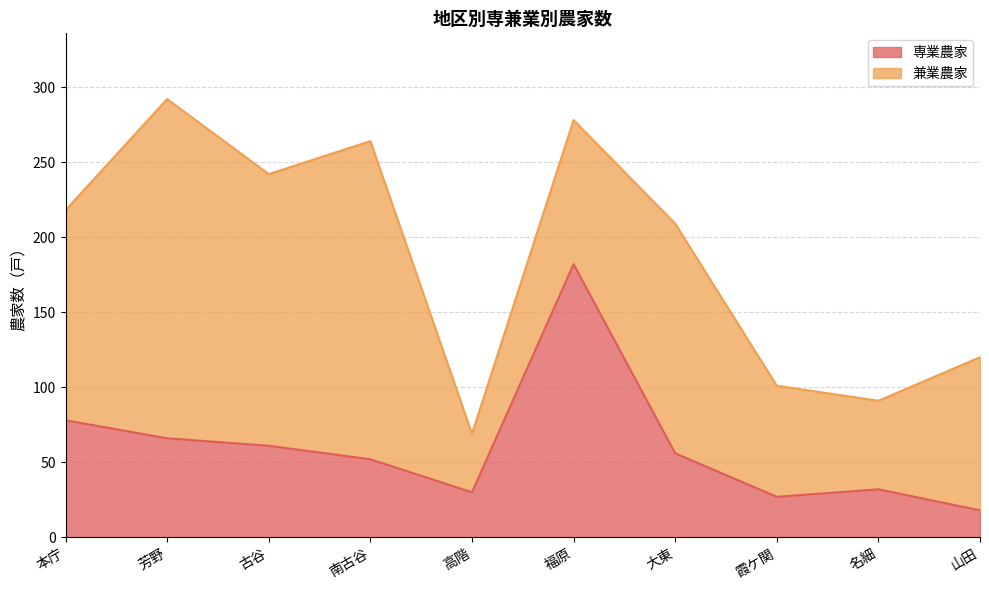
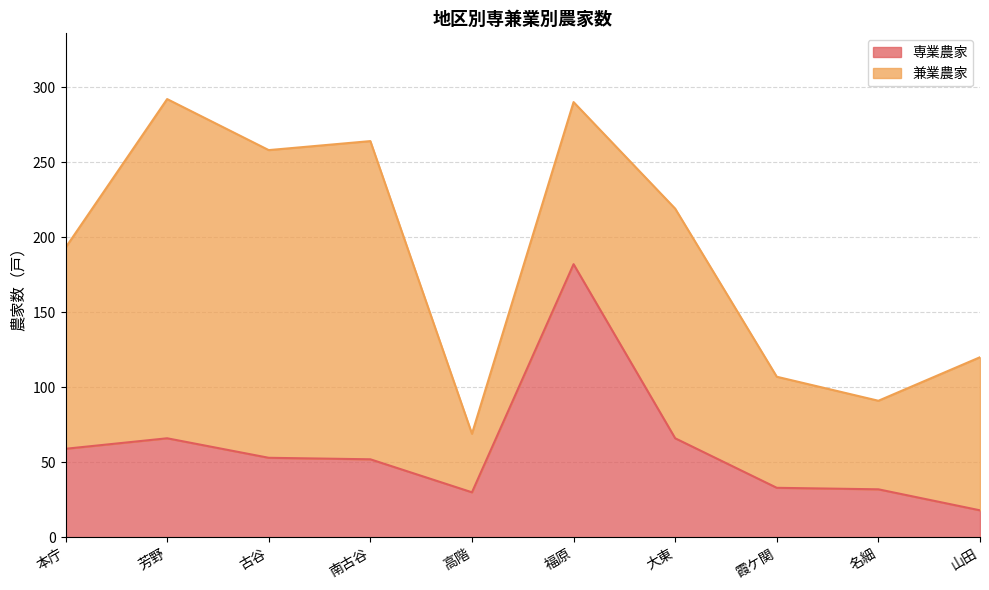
専業農家, 本庁: 78 -> 59
兼業農家, 本庁: 140 -> 134
専業農家, 古谷: 61 -> 53
兼業農家, 古谷: 181 -> 205
兼業農家, 福原: 96 -> 108
専業農家, 大東: 56 -> 66
専業農家, 霞ケ関: 27 -> 33
